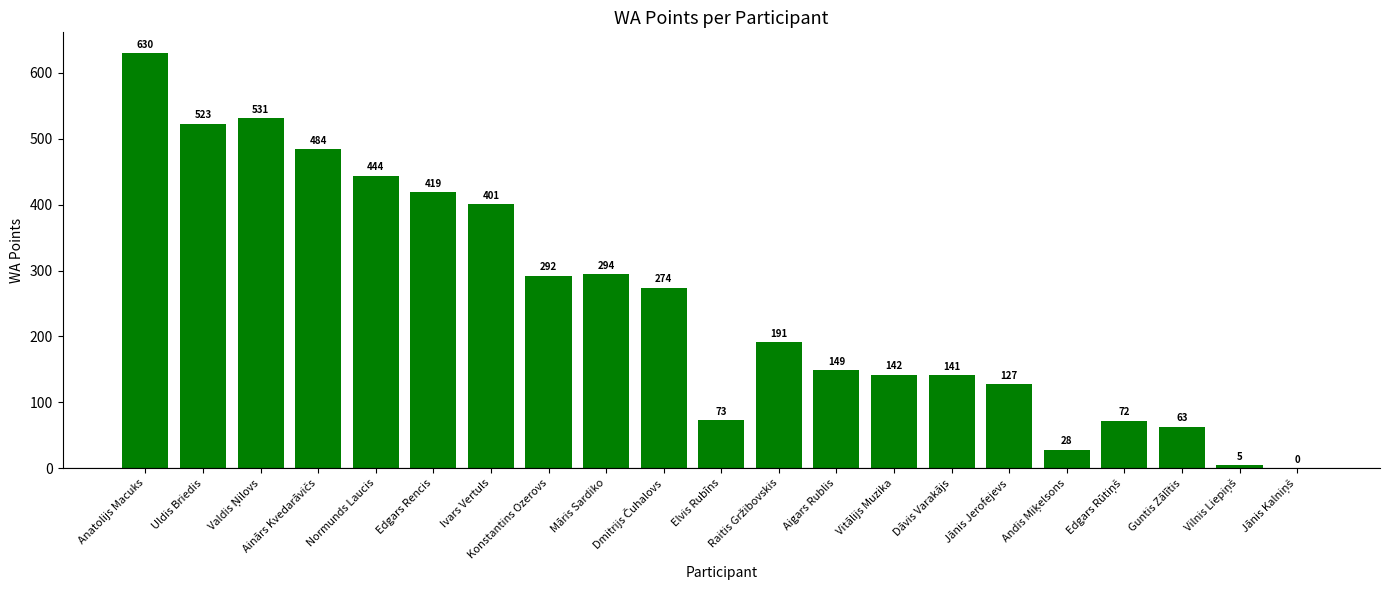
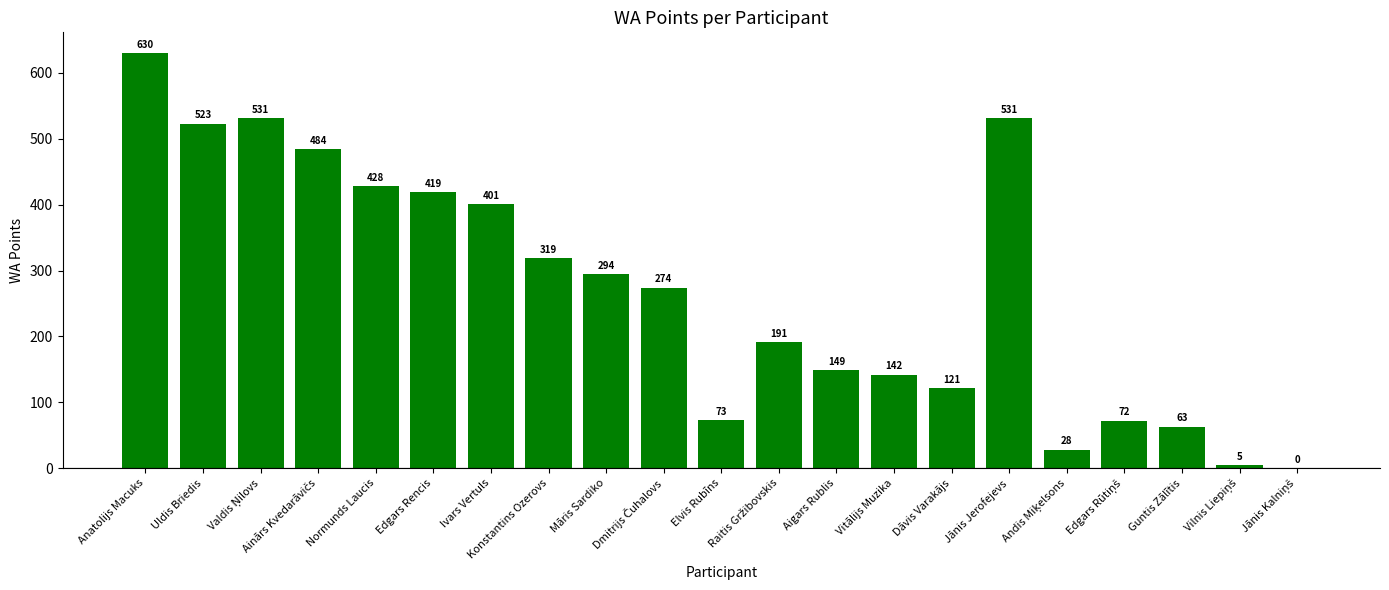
Normunds Laucis: 444 -> 428
Konstantins Ozerovs: 292 -> 319
Dāvis Varakājs: 141 -> 121
Jānis Jerofejevs: 127 -> 531
